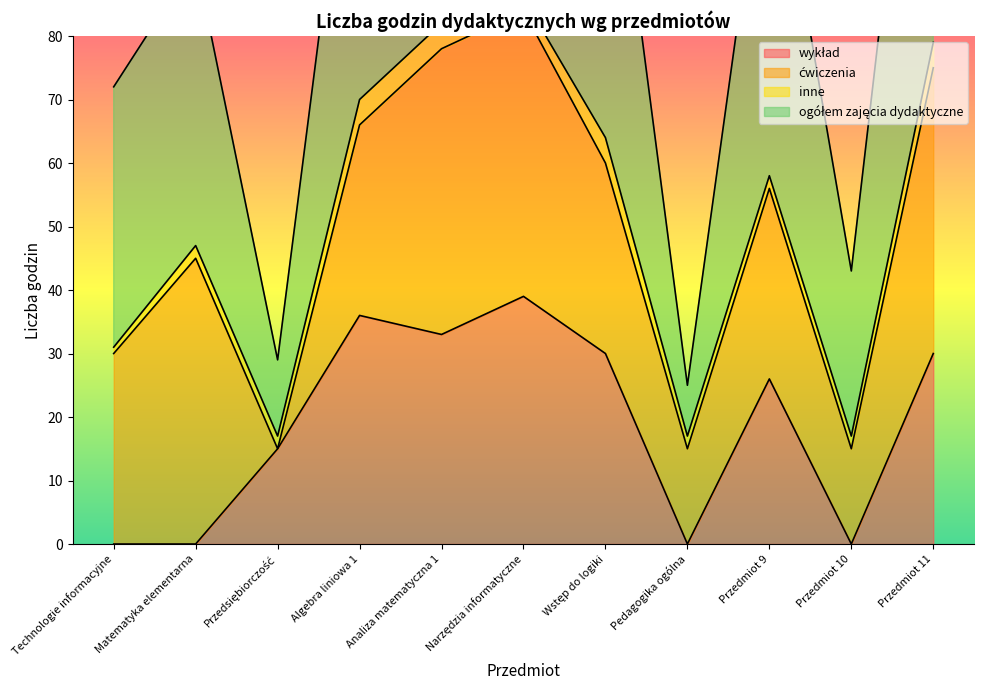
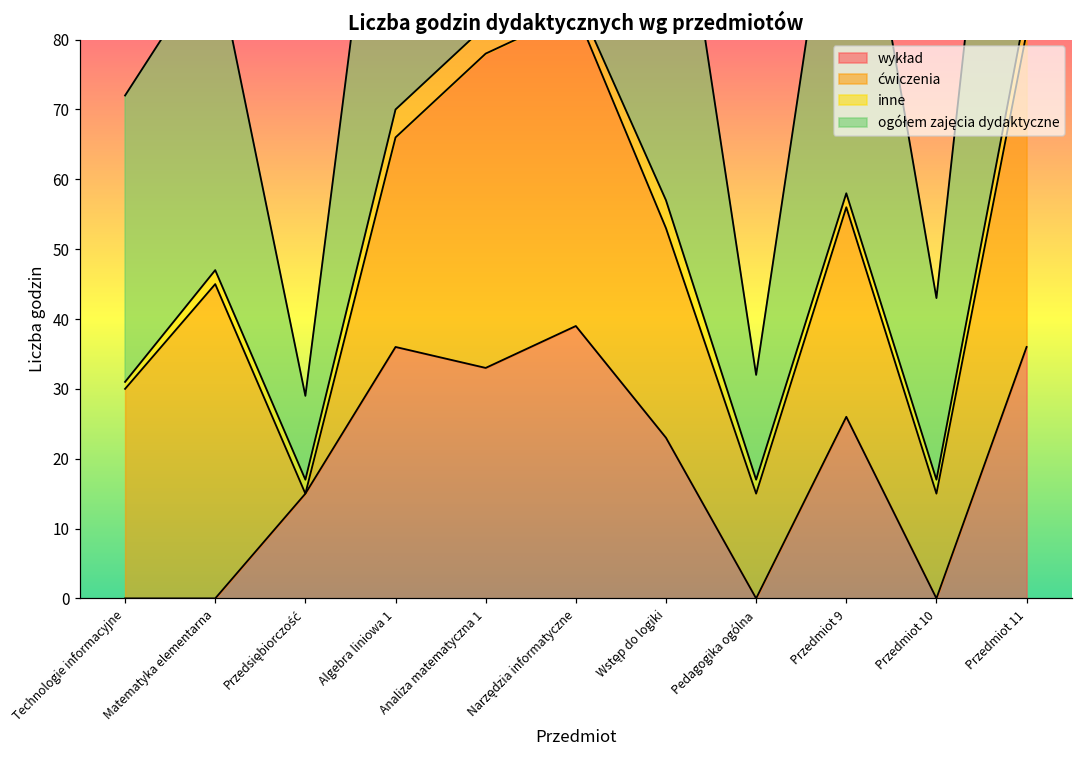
wykład, Wstęp do logiki: 30 -> 23
ogółem zajęcia dydaktyczne, Pedagogika ogólna: 8 -> 15
wykład, Przedmiot 11: 30 -> 36
